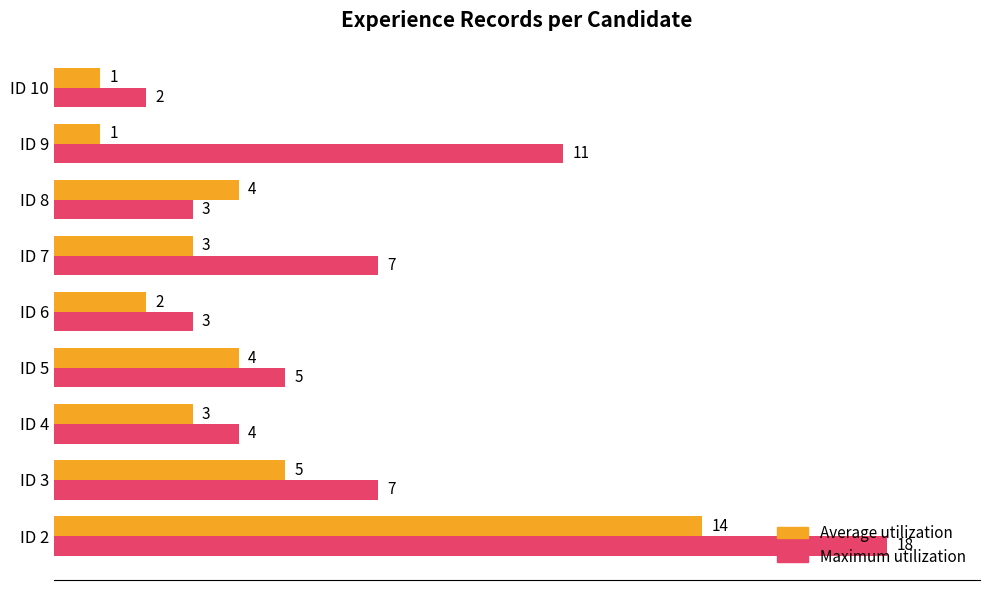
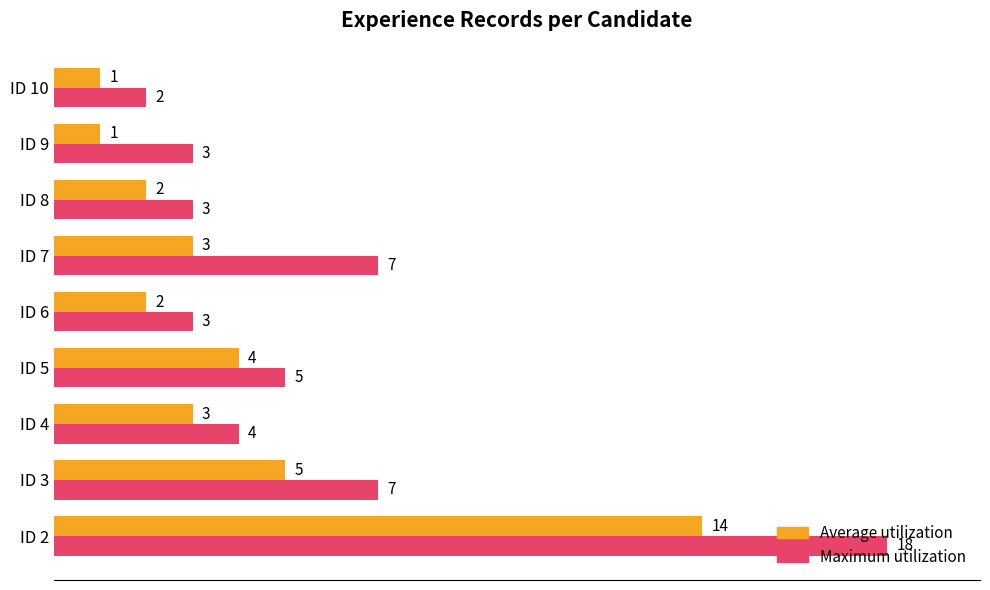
Maximum utilization, ID 9: 11 -> 3
Average utilization, ID 8: 4 -> 2
